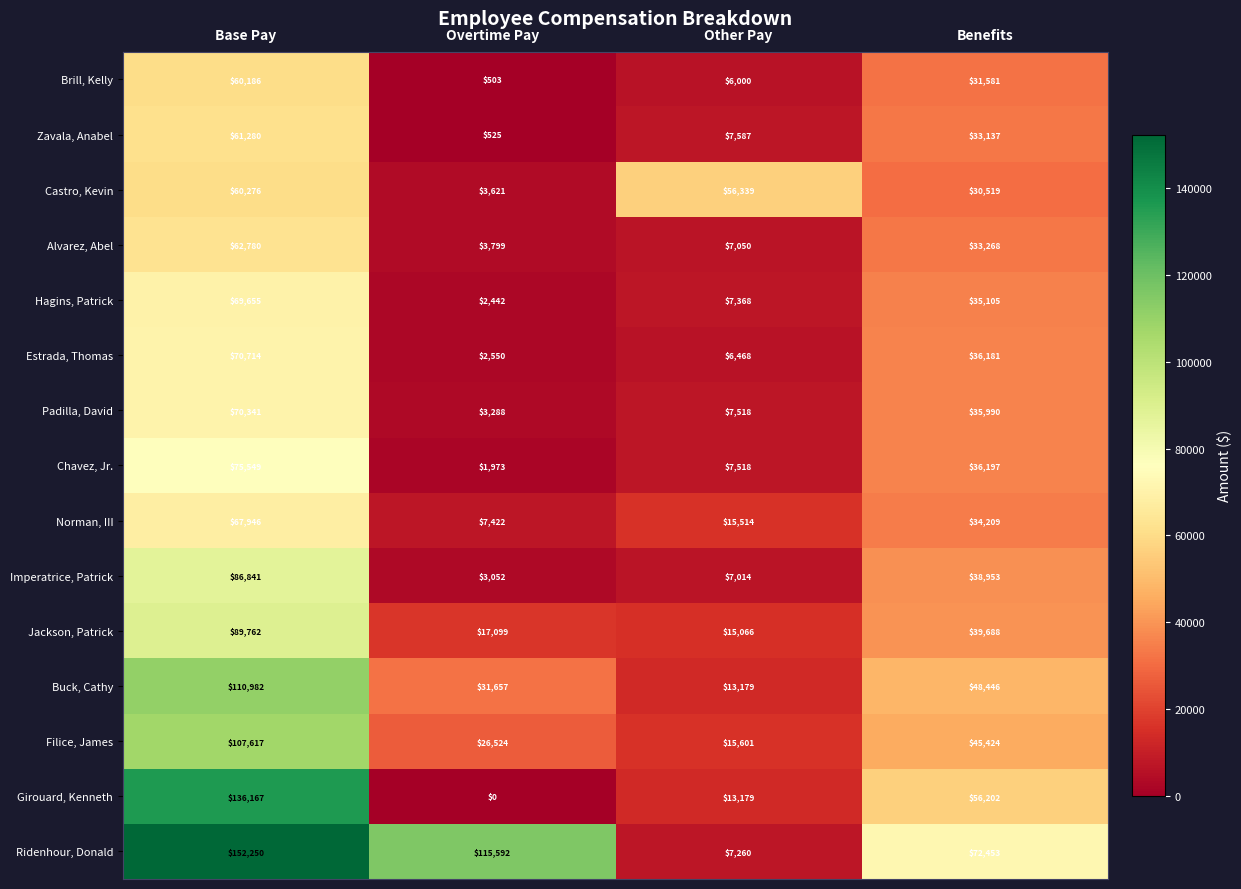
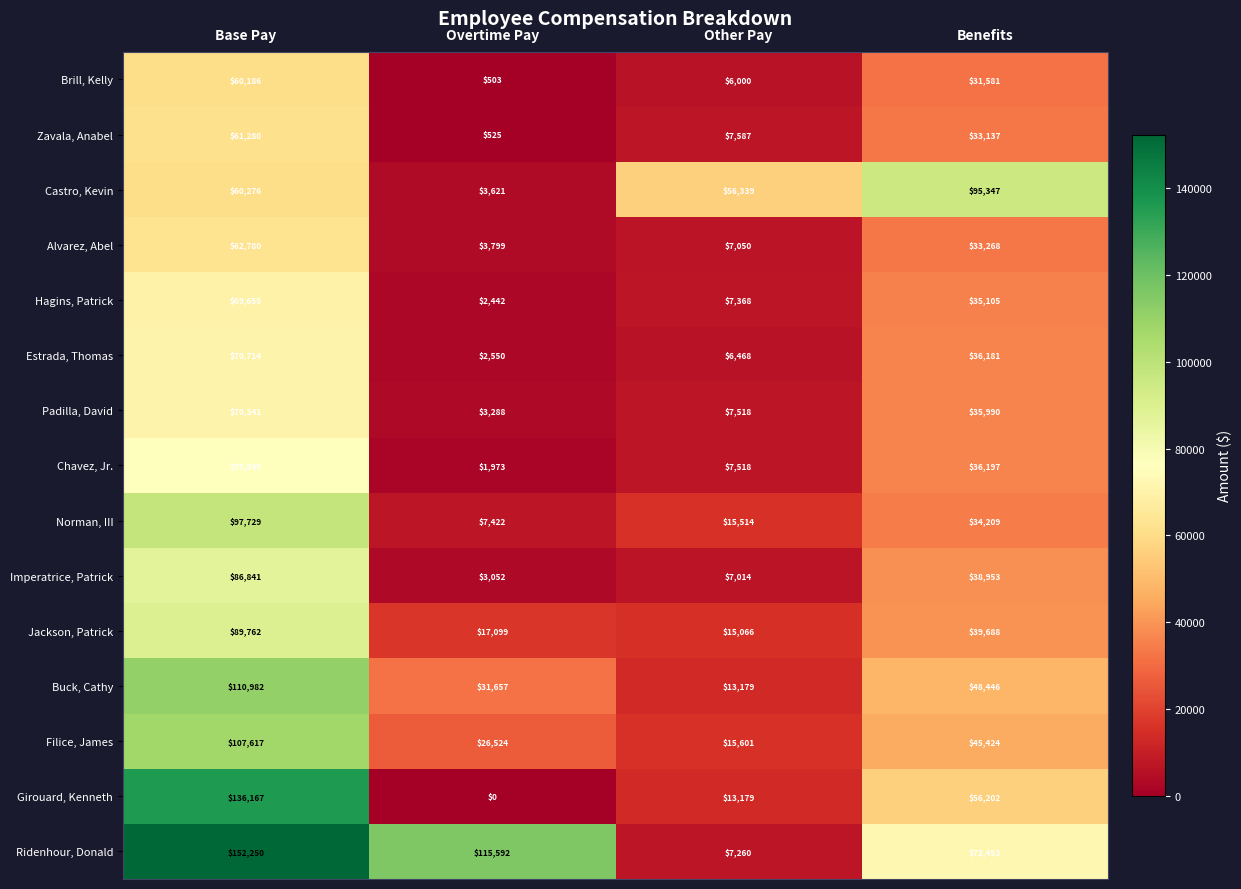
Castro, Kevin, Benefits: $30,519 -> $95,347
Norman, III, Base Pay: $67,946 -> $97,729
